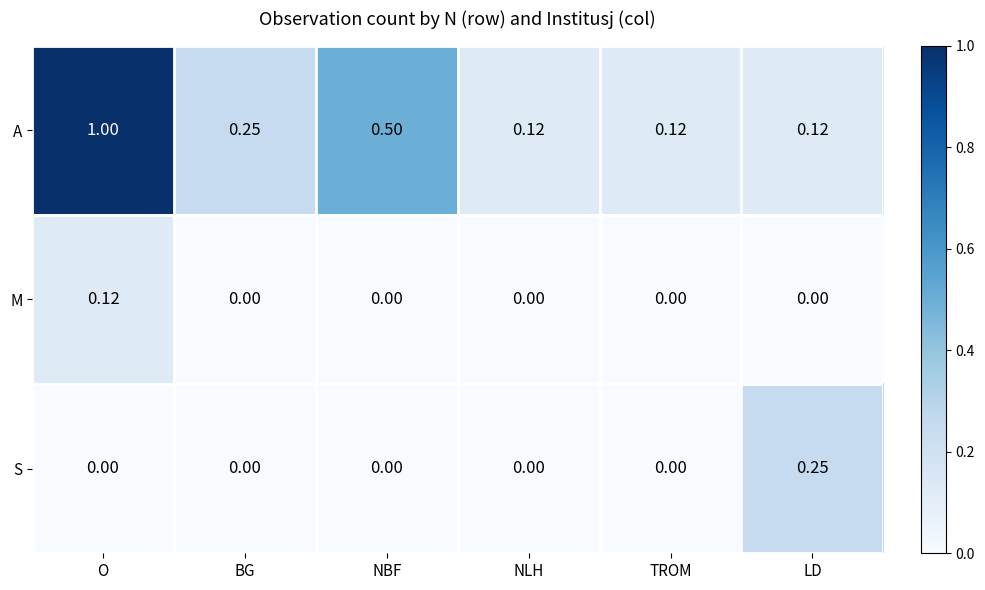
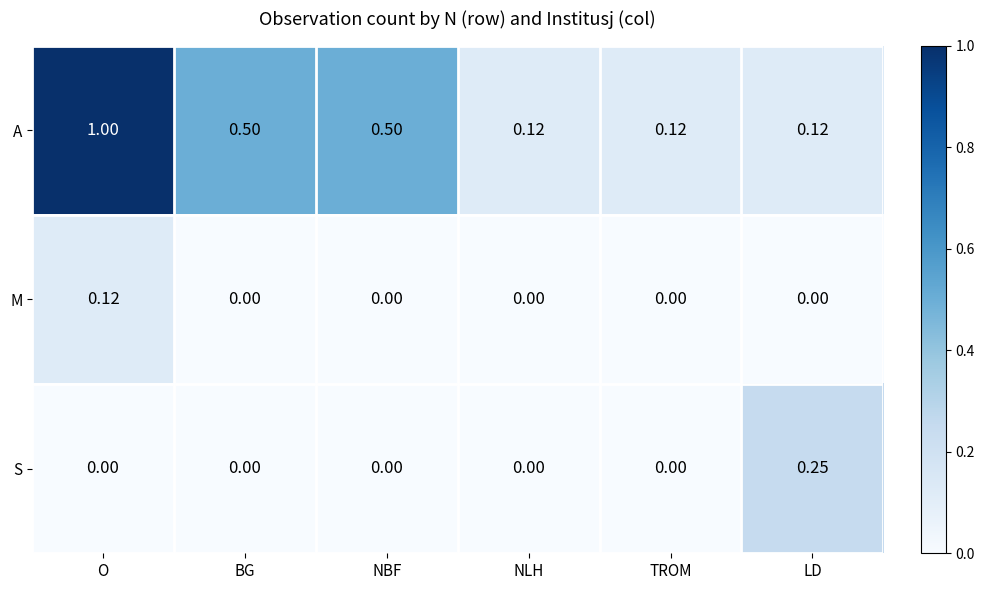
A, BG: 0.25 -> 0.50
